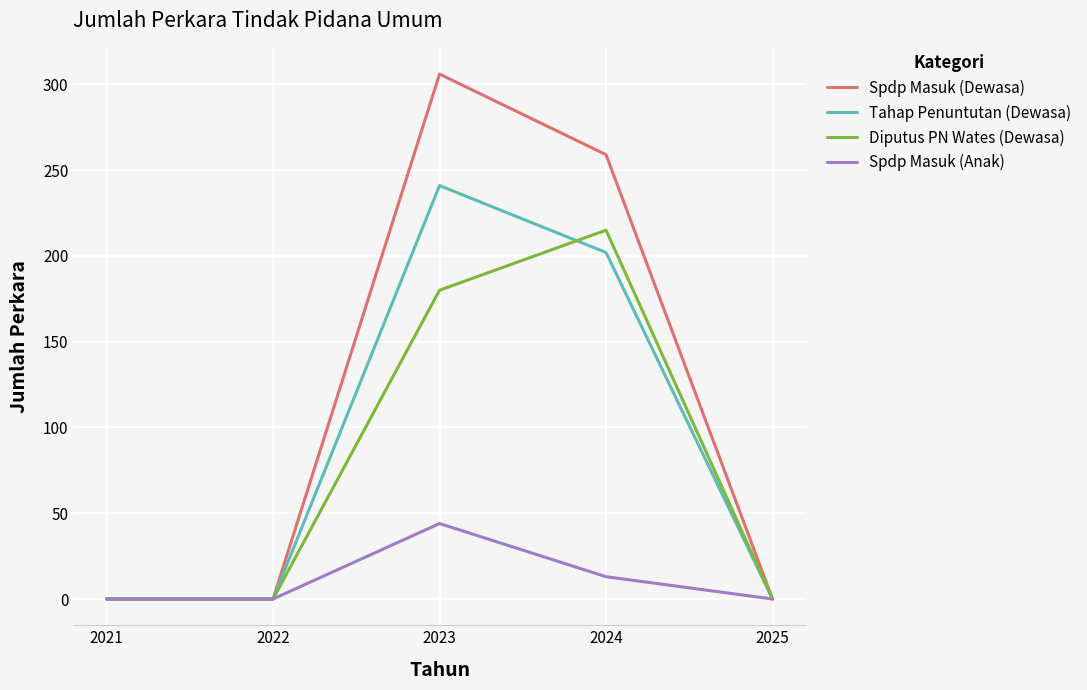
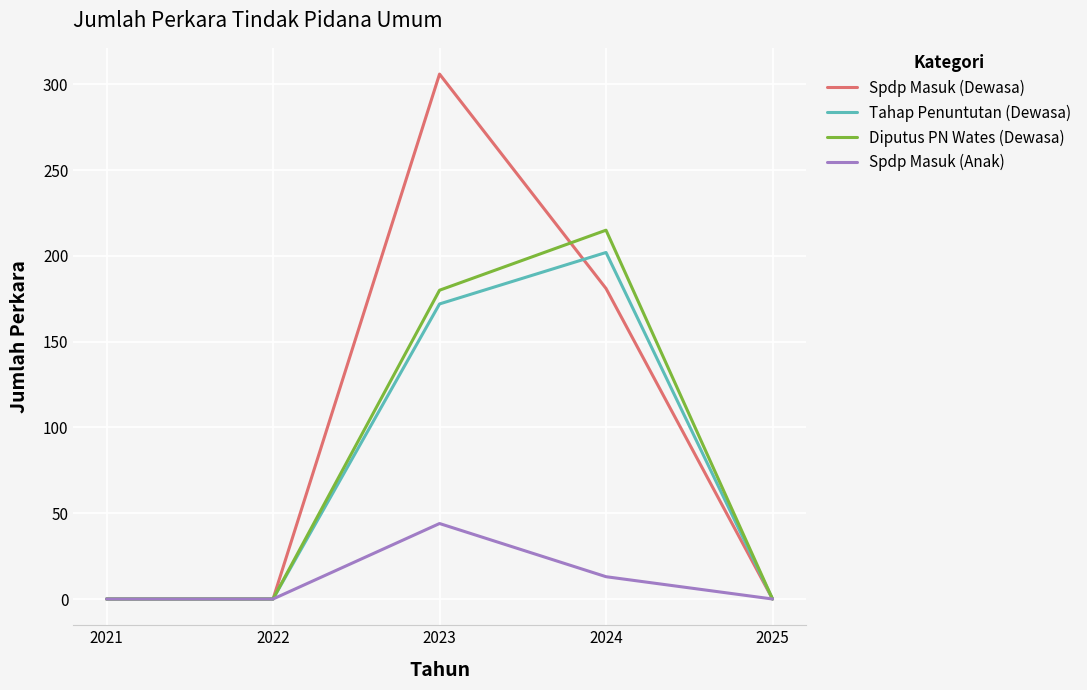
Tahap Penuntutan (Dewasa), 2023: 241 -> 172
Spdp Masuk (Dewasa), 2024: 259 -> 181
